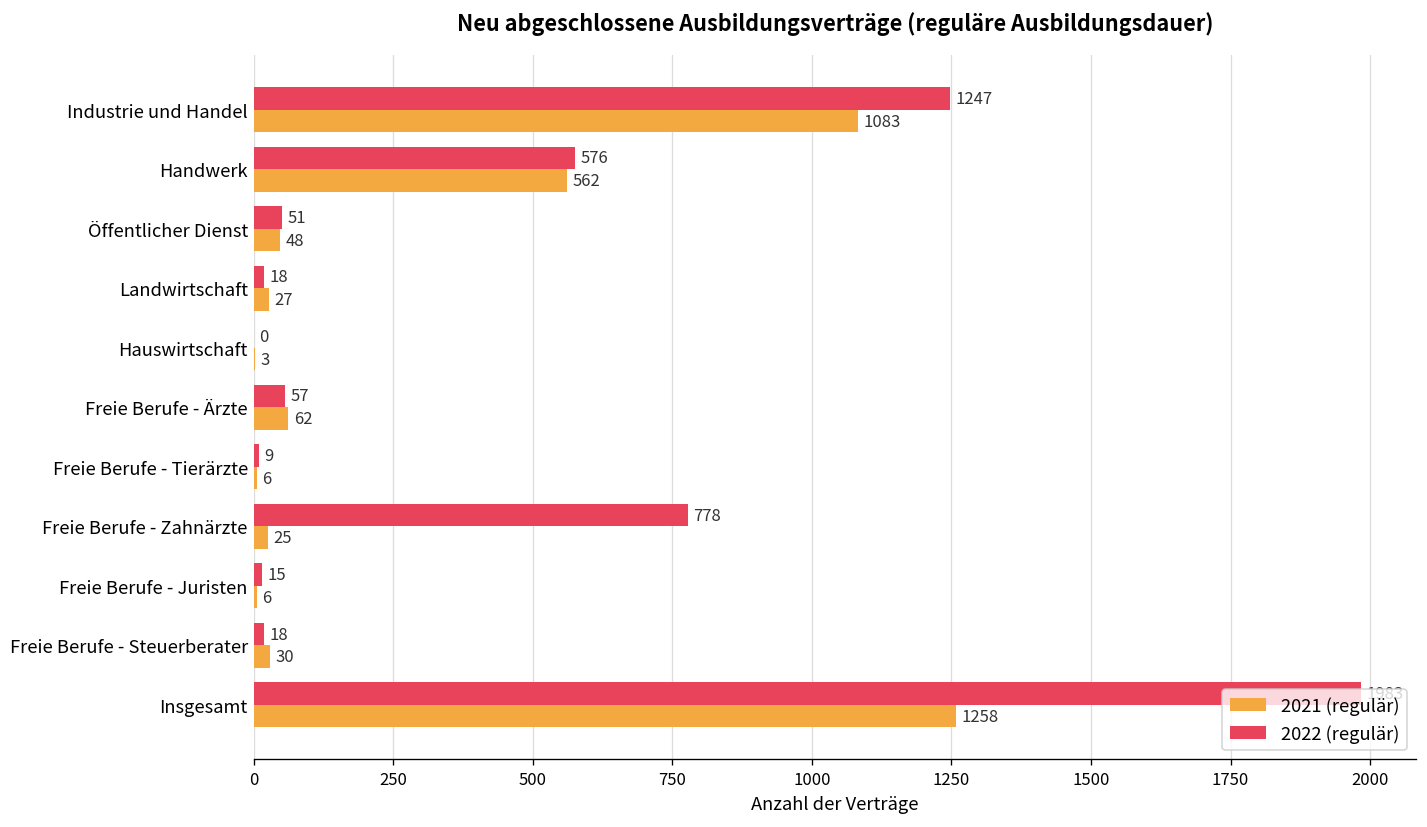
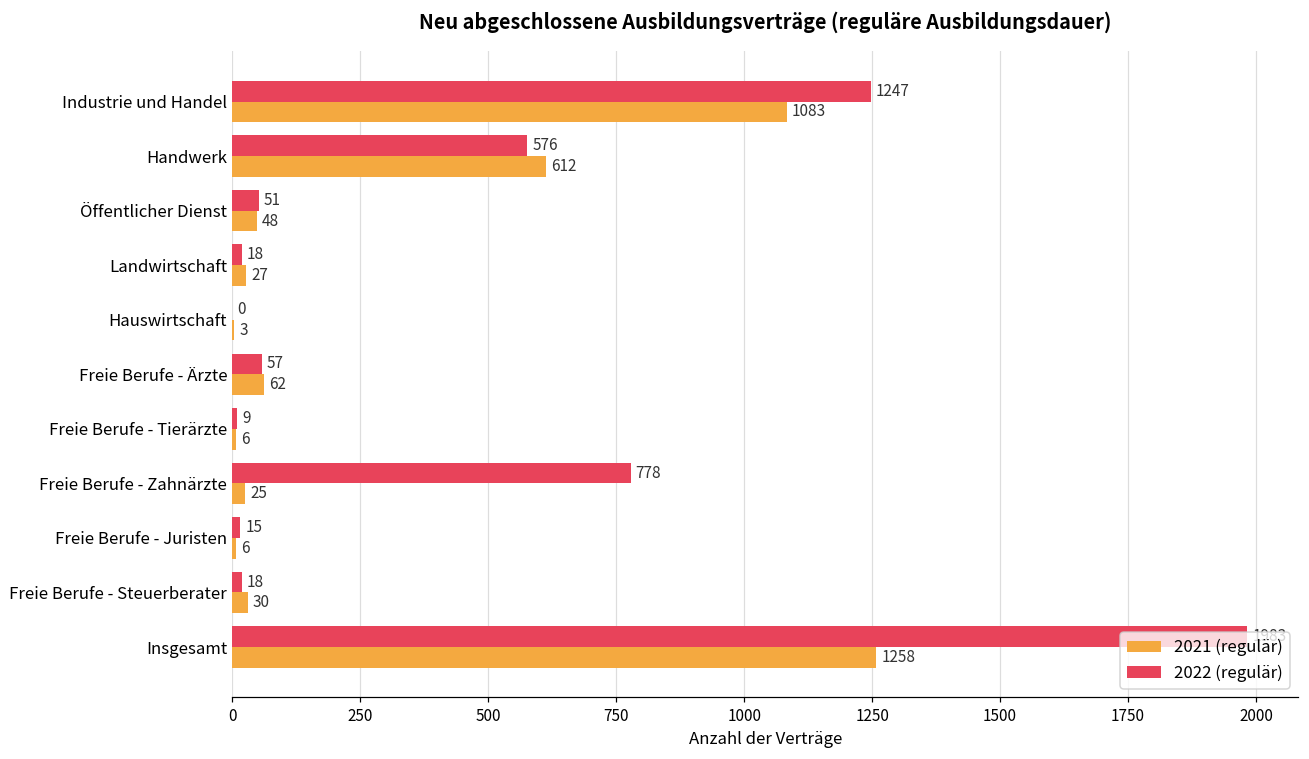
2021 (regulär), Handwerk: 562 -> 612
